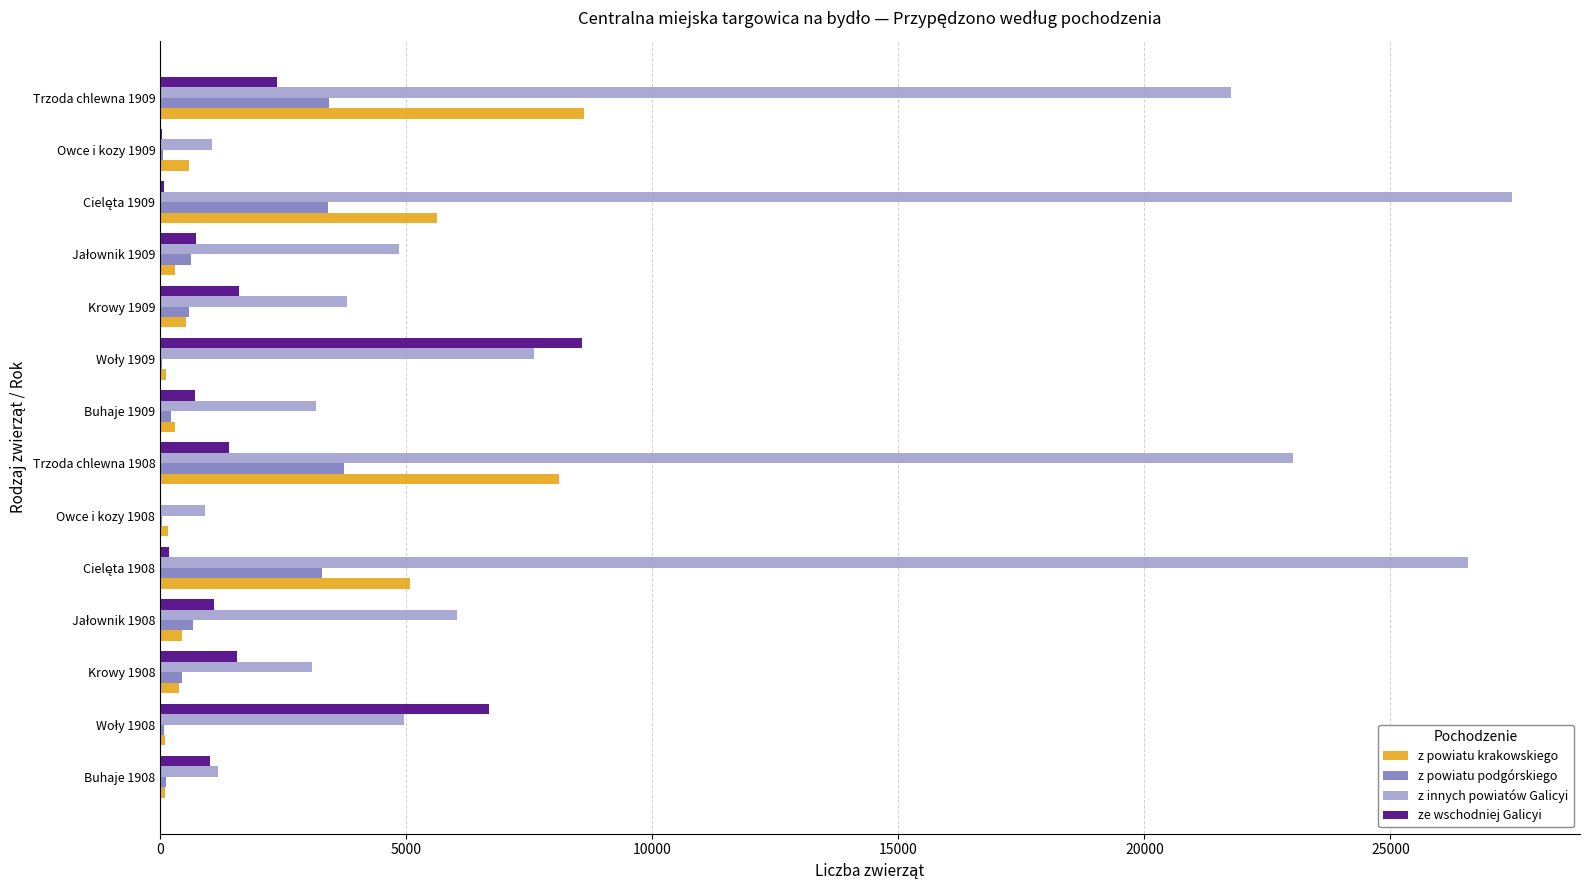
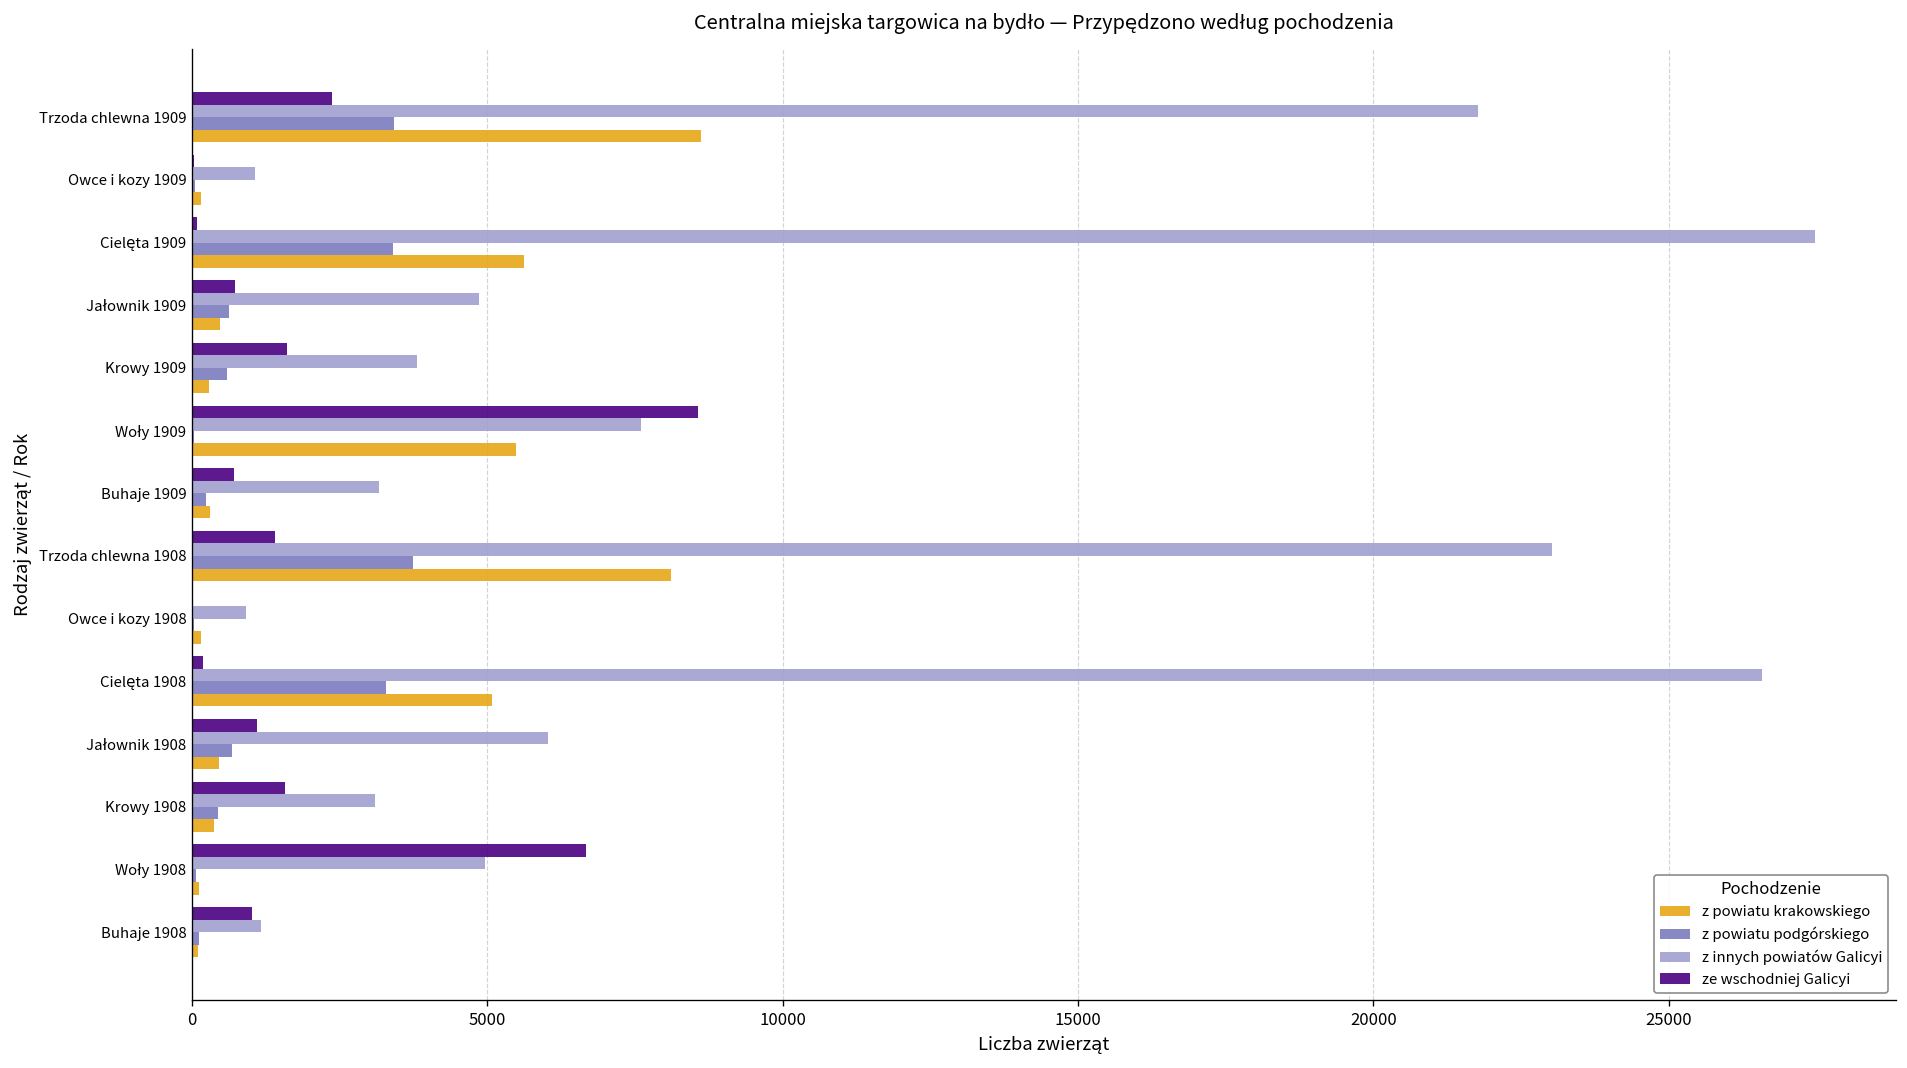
z powiatu krakowskiego, Owce i kozy 1909: 600 -> 100
z powiatu krakowskiego, Jałownik 1909: 300 -> 500
z powiatu krakowskiego, Krowy 1909: 500 -> 300
z powiatu krakowskiego, Woły 1909: 100 -> 5500
